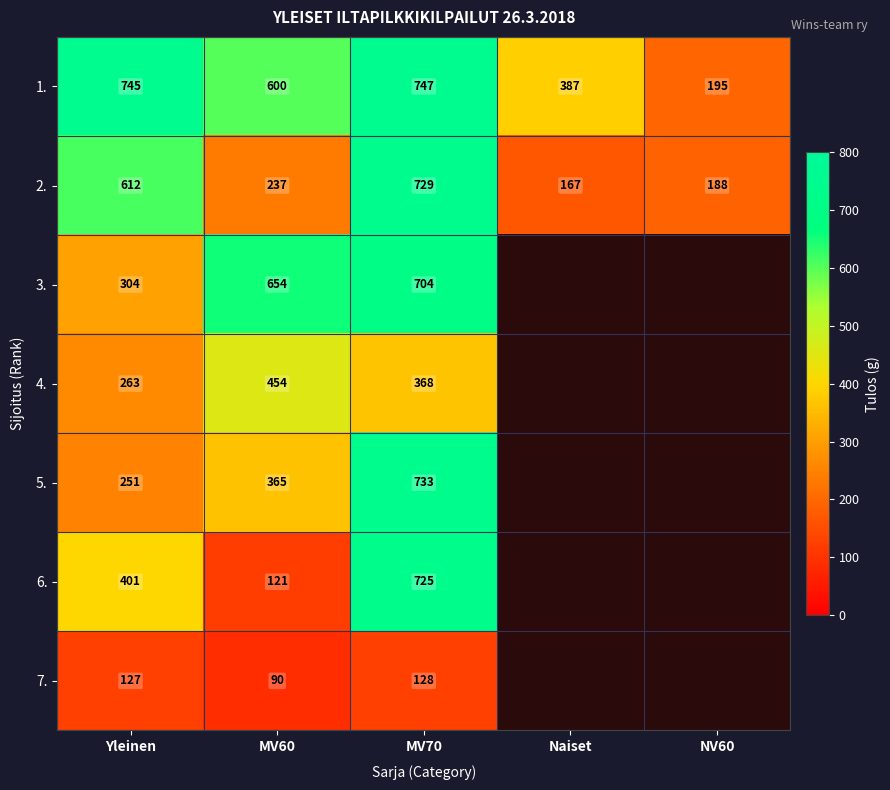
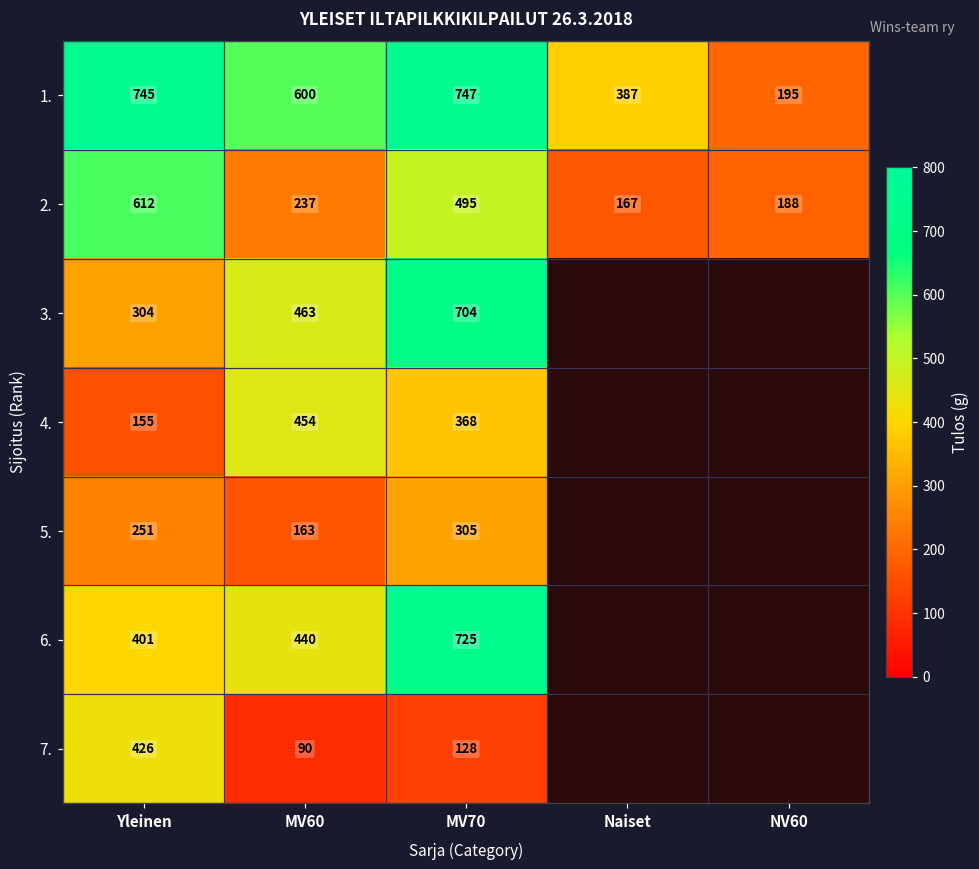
2., MV70: 729 -> 495
3., MV60: 654 -> 463
4., Yleinen: 263 -> 155
5., MV60: 365 -> 163
5., MV70: 733 -> 305
6., MV60: 121 -> 440
7., Yleinen: 127 -> 426
